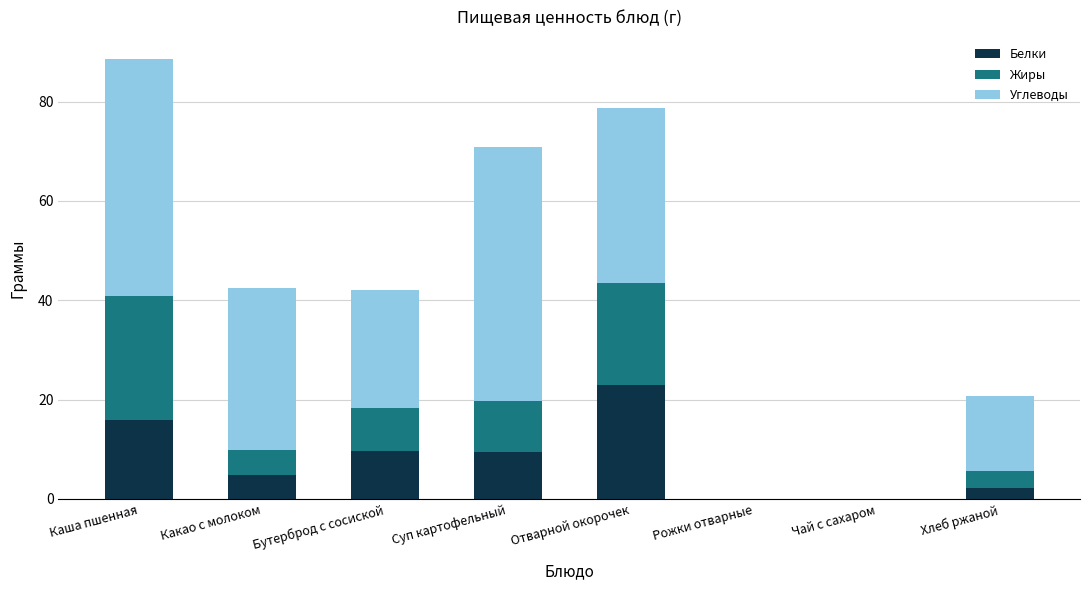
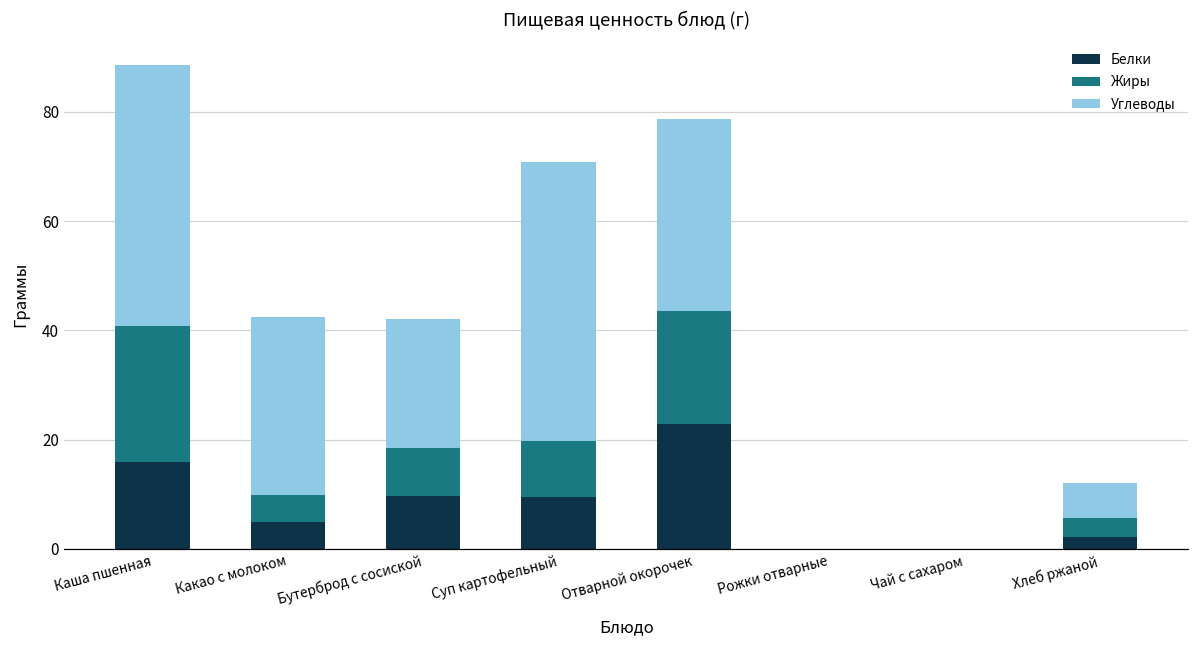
Углеводы, Хлеб ржаной: 15 -> 7
